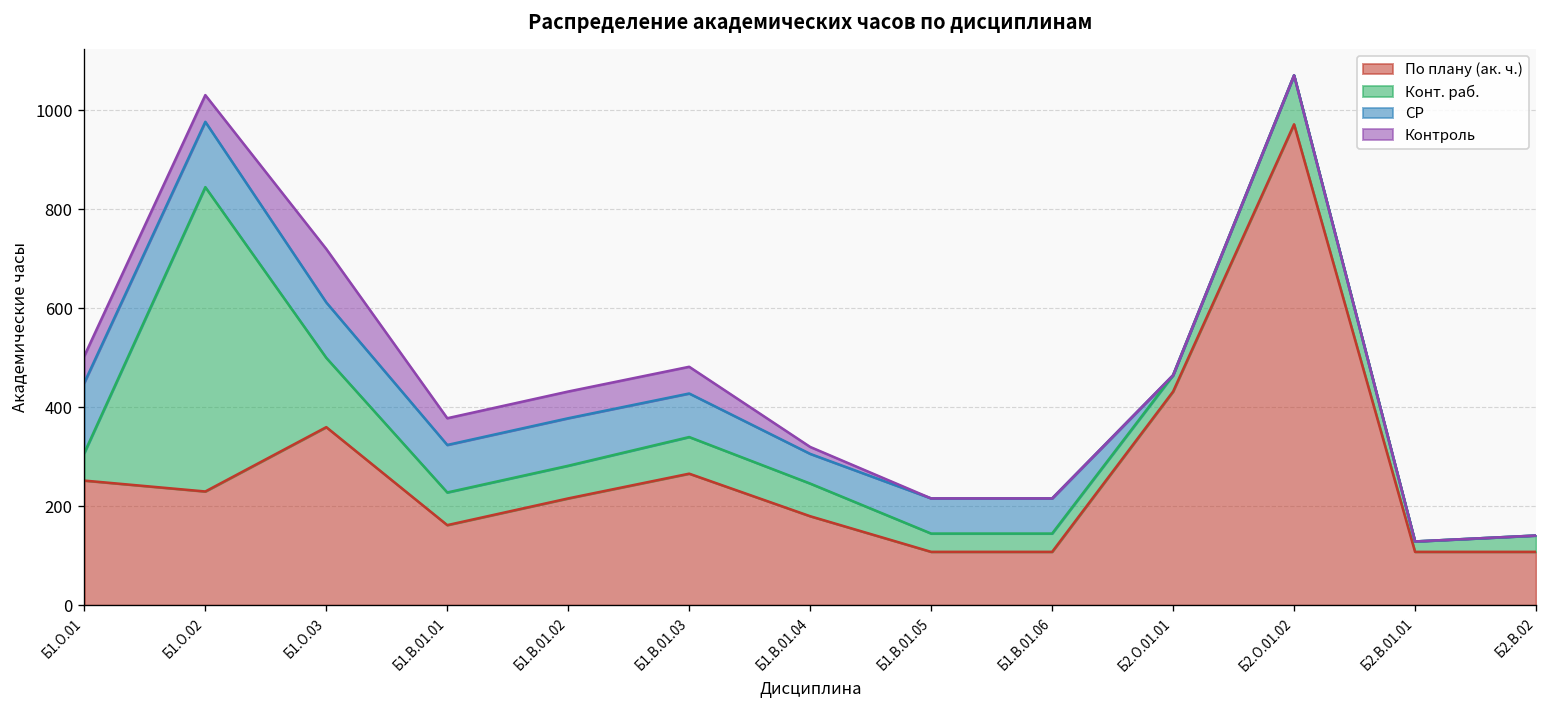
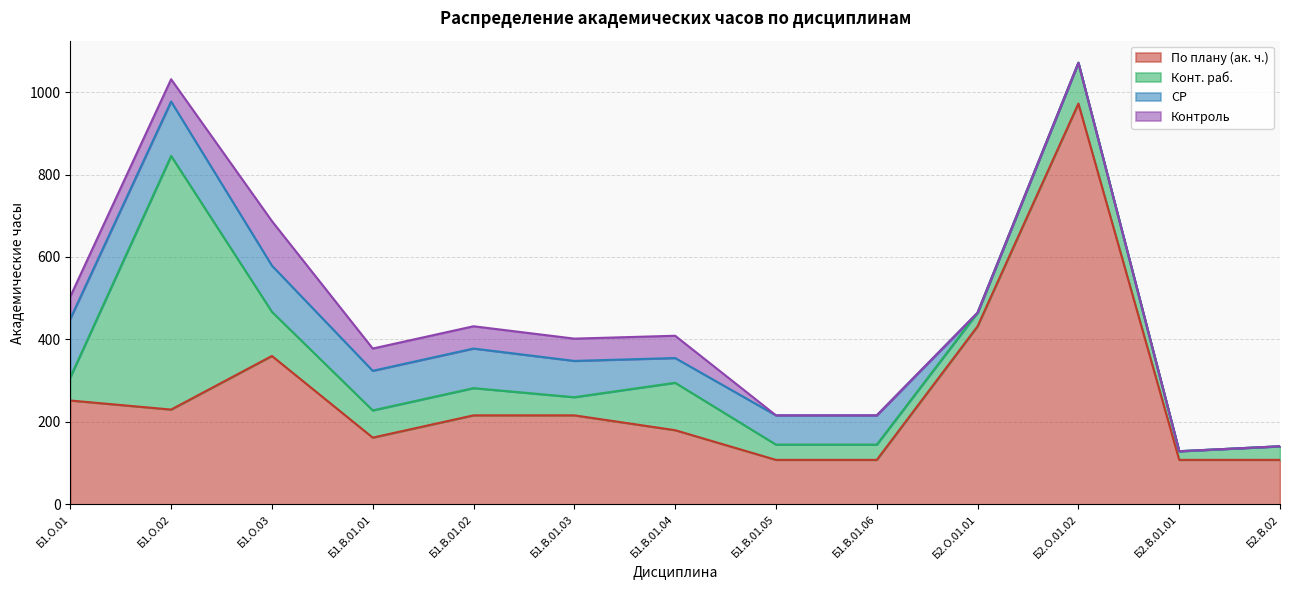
Конт. раб., Б1.О.03: 140 -> 110
По плану (ак. ч.), Б1.В.01.03: 270 -> 220
Конт. раб., Б1.В.01.03: 70 -> 40
Конт. раб., Б1.В.01.04: 70 -> 120
Контроль, Б1.В.01.04: 10 -> 50
